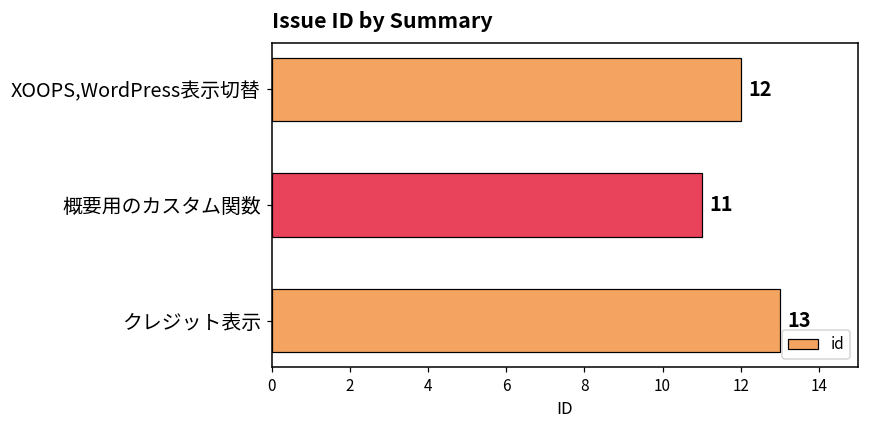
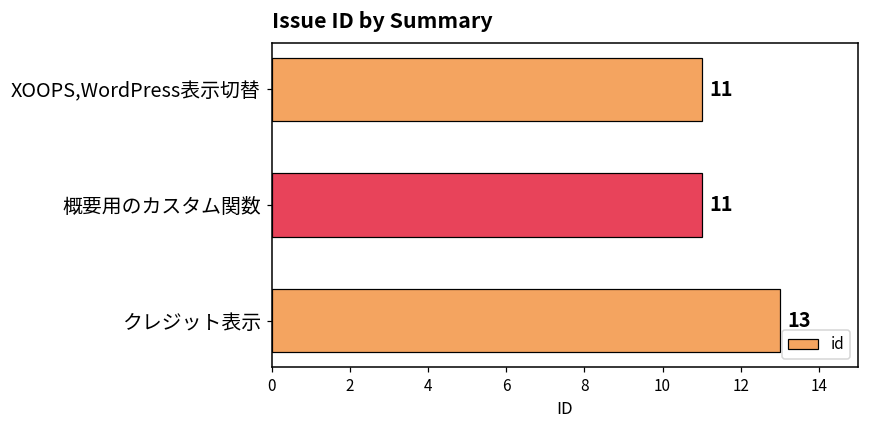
XOOPS,WordPress表示切替: 12 -> 11
